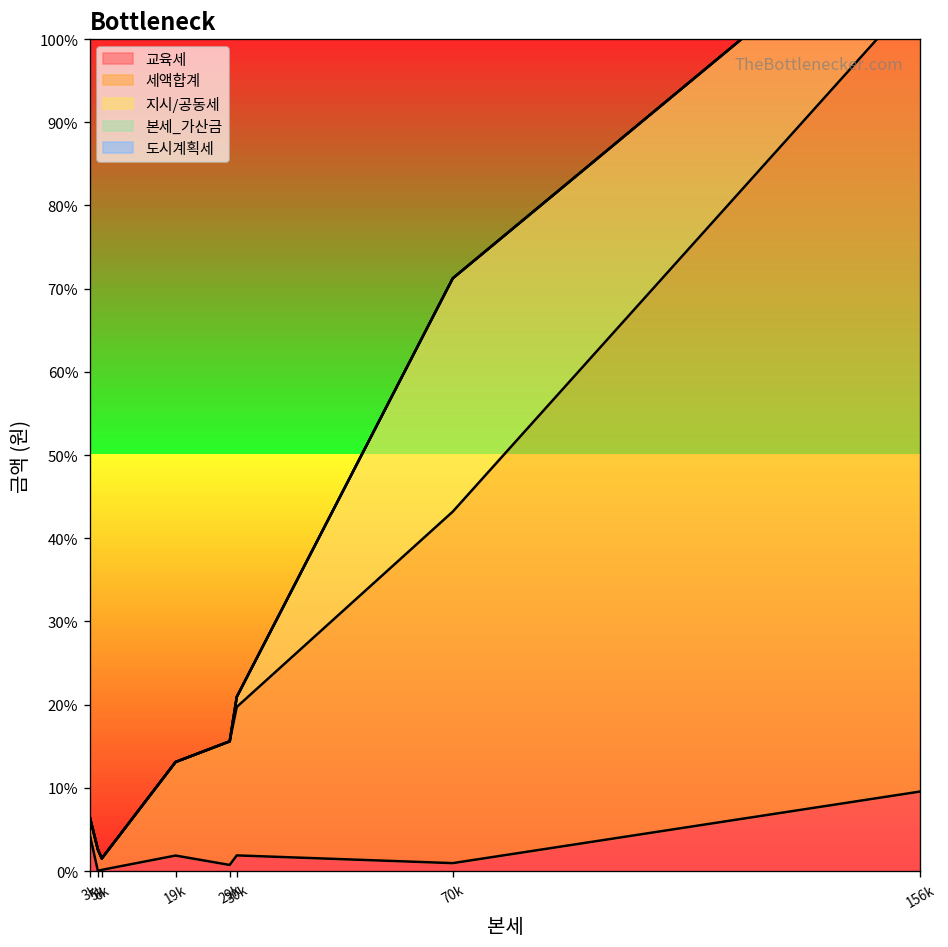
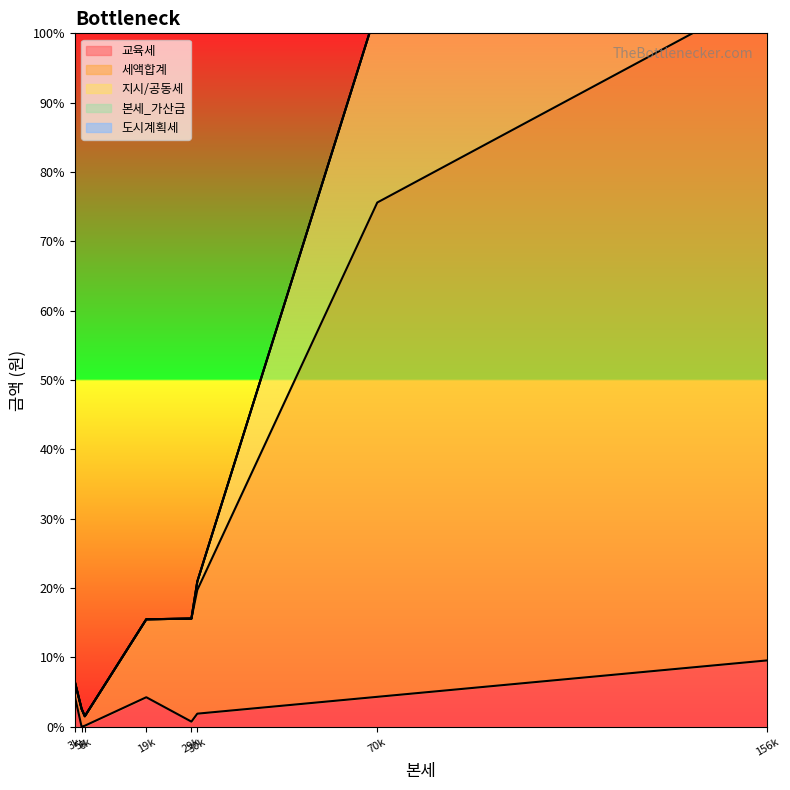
교육세, 19k: 2% -> 4%
교육세, 70k: 1% -> 4%
세액합계, 70k: 42% -> 71%
